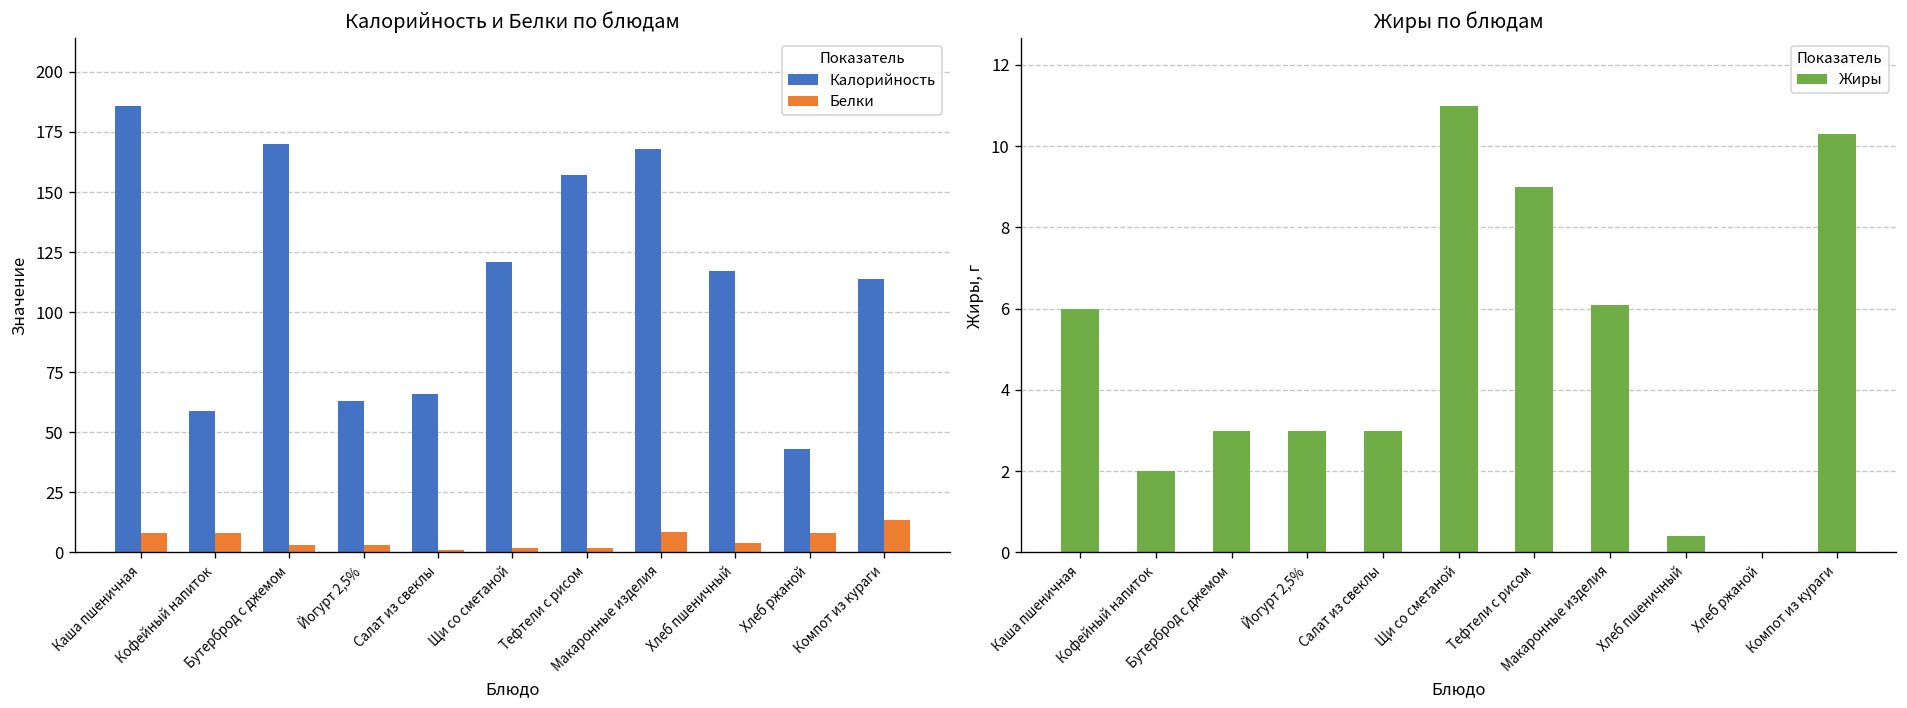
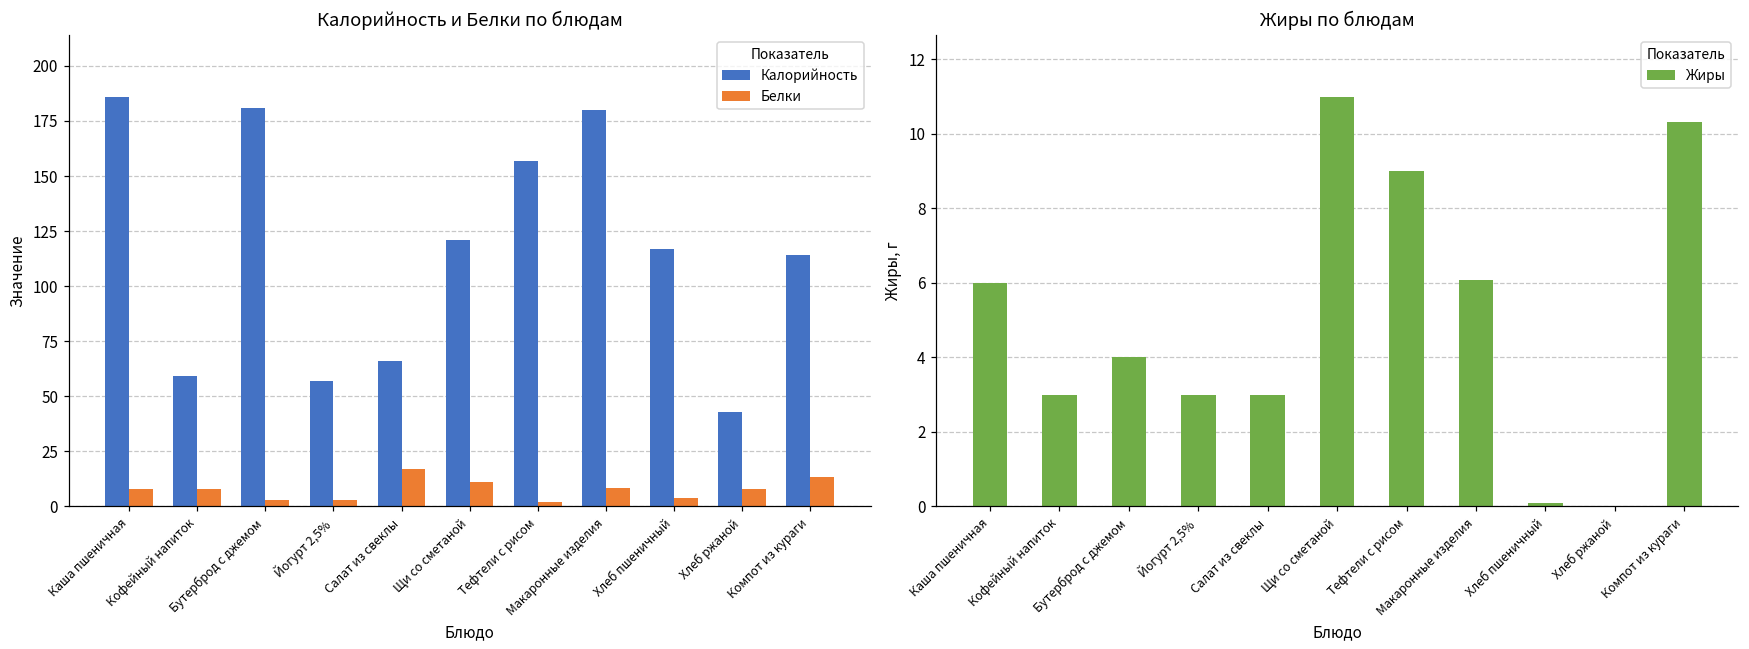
Калорийность и Белки по блюдам, Калорийность, Бутерброд с джемом: 170 -> 181
Калорийность и Белки по блюдам, Калорийность, Йогурт 2,5%: 63 -> 57
Калорийность и Белки по блюдам, Белки, Салат из свеклы: 1 -> 17
Калорийность и Белки по блюдам, Белки, Щи со сметаной: 2 -> 11
Калорийность и Белки по блюдам, Калорийность, Макаронные изделия: 168 -> 180
Жиры по блюдам, Кофейный напиток: 2 -> 3
Жиры по блюдам, Бутерброд с джемом: 3 -> 4
Жиры по блюдам, Хлеб пшеничный: 0.4 -> 0.1
